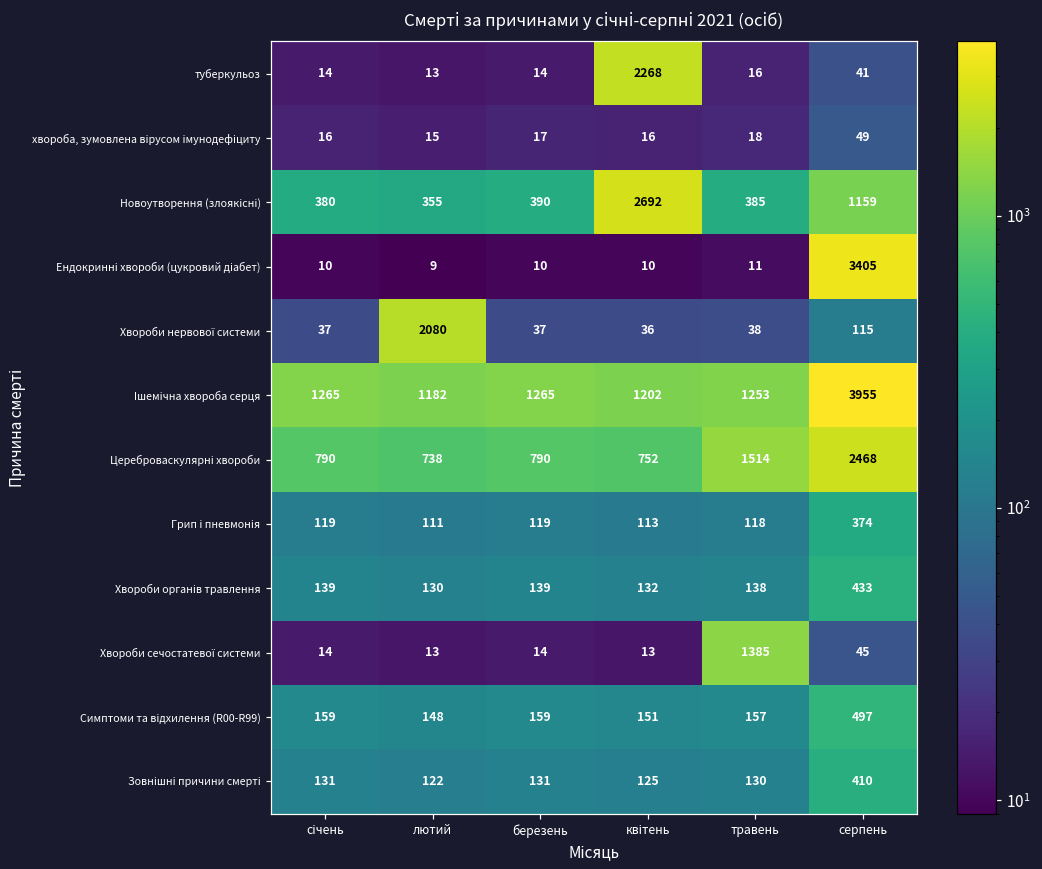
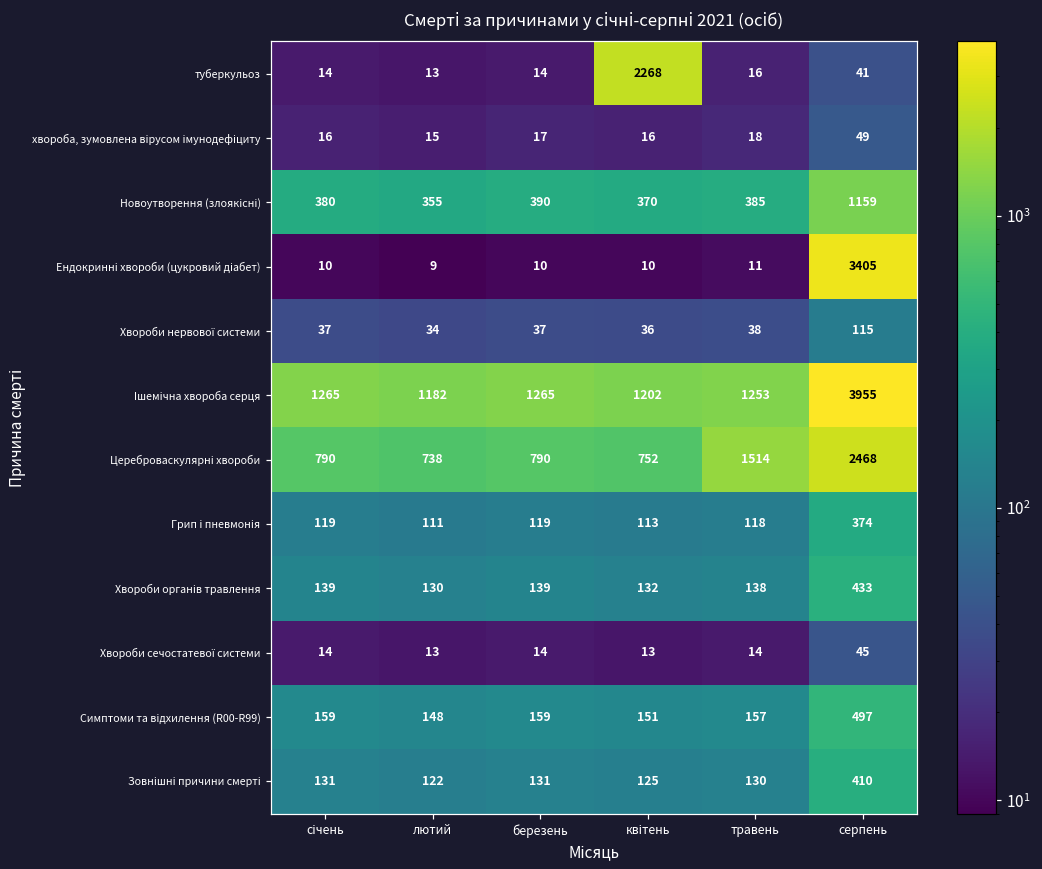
Новоутворення (злоякісні), квітень: 2692 -> 370
Хвороби нервової системи, лютий: 2080 -> 34
Хвороби сечостатевої системи, травень: 1385 -> 14
